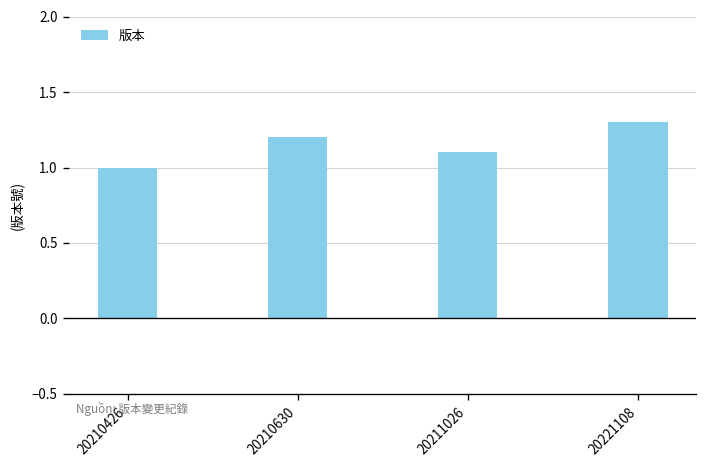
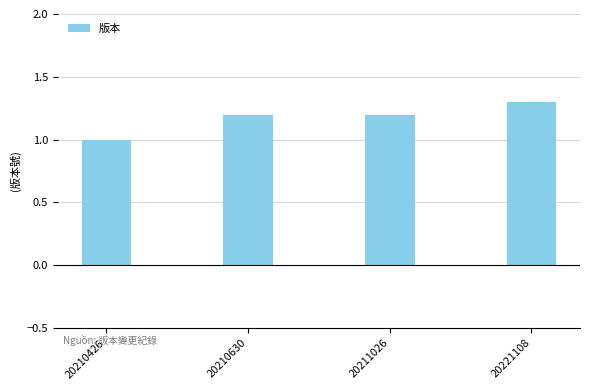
20211026: 1.1 -> 1.2
